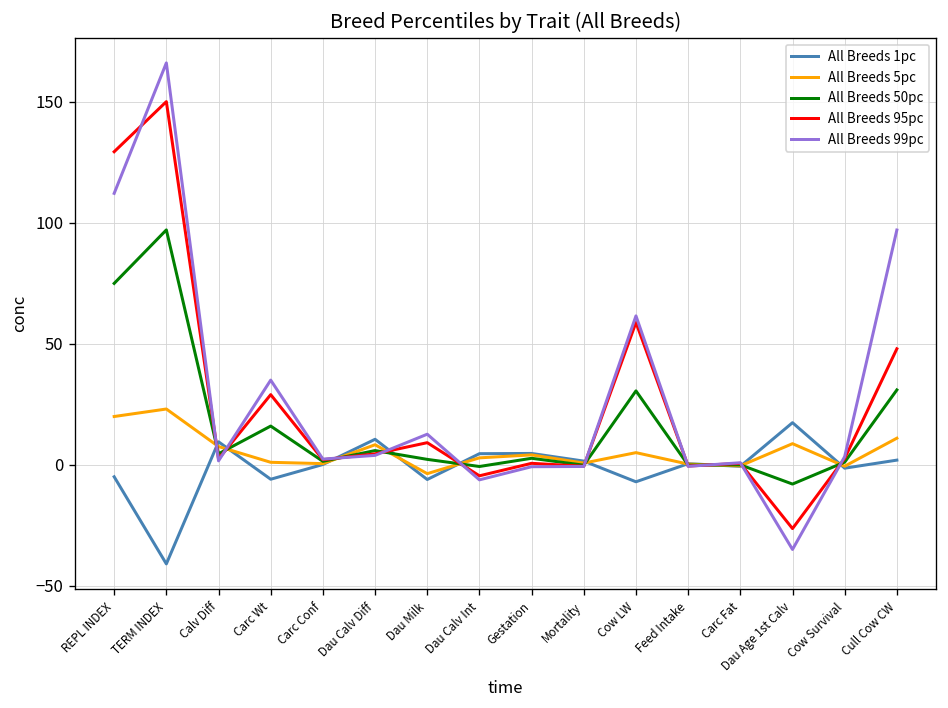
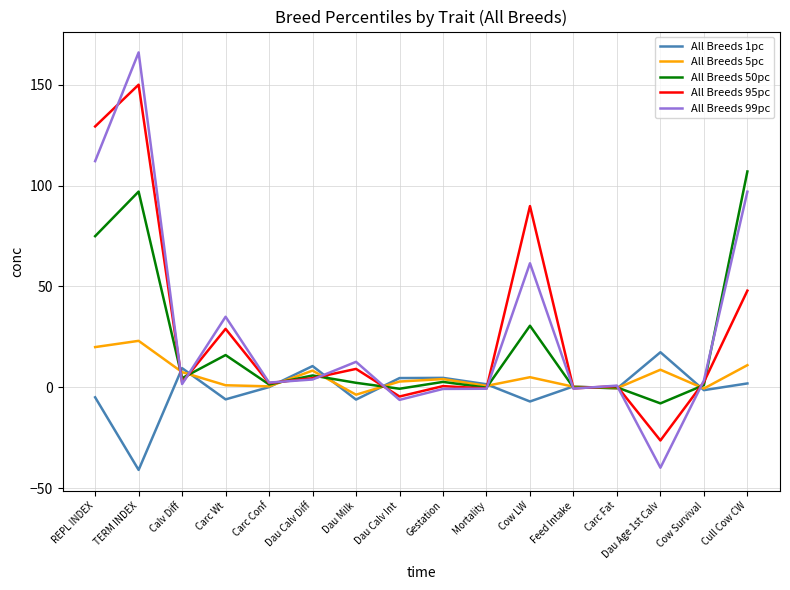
All Breeds 95pc, Cow LW: 59 -> 90
All Breeds 99pc, Dau Age 1st Calv: -35 -> -40
All Breeds 50pc, Cull Cow CW: 31 -> 107
